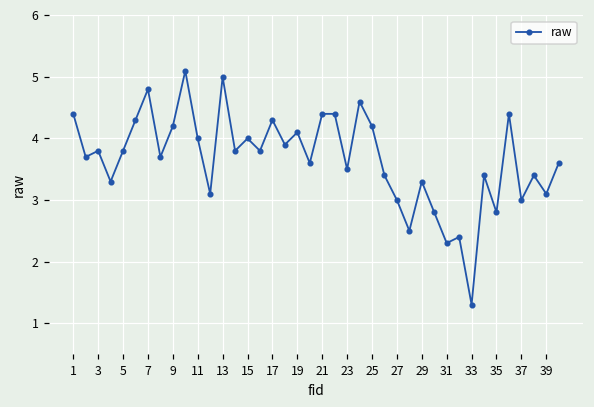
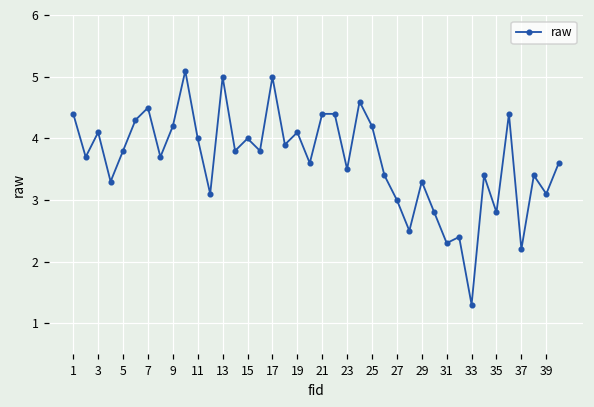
3: 3.8 -> 4.1
7: 4.8 -> 4.5
17: 4.3 -> 5.0
37: 3.0 -> 2.2
